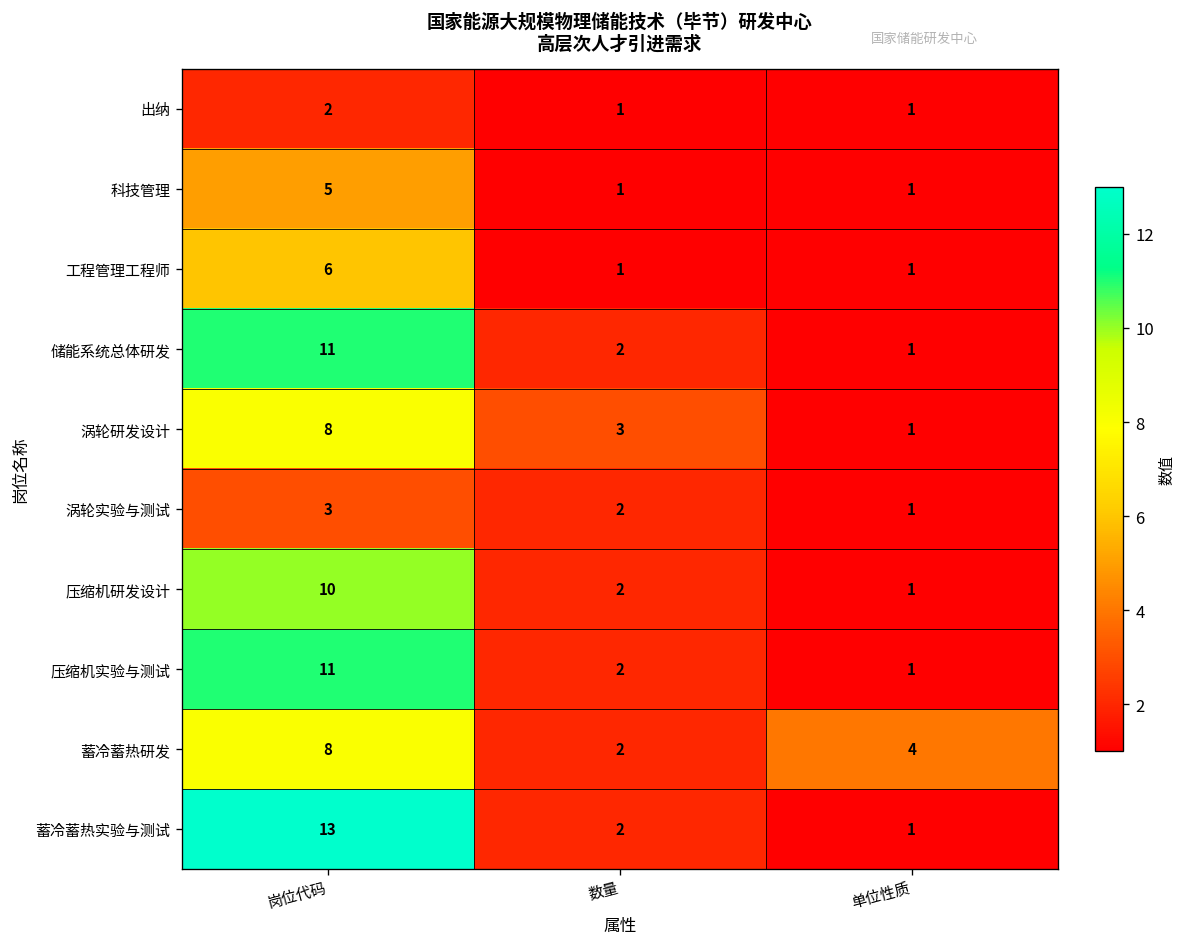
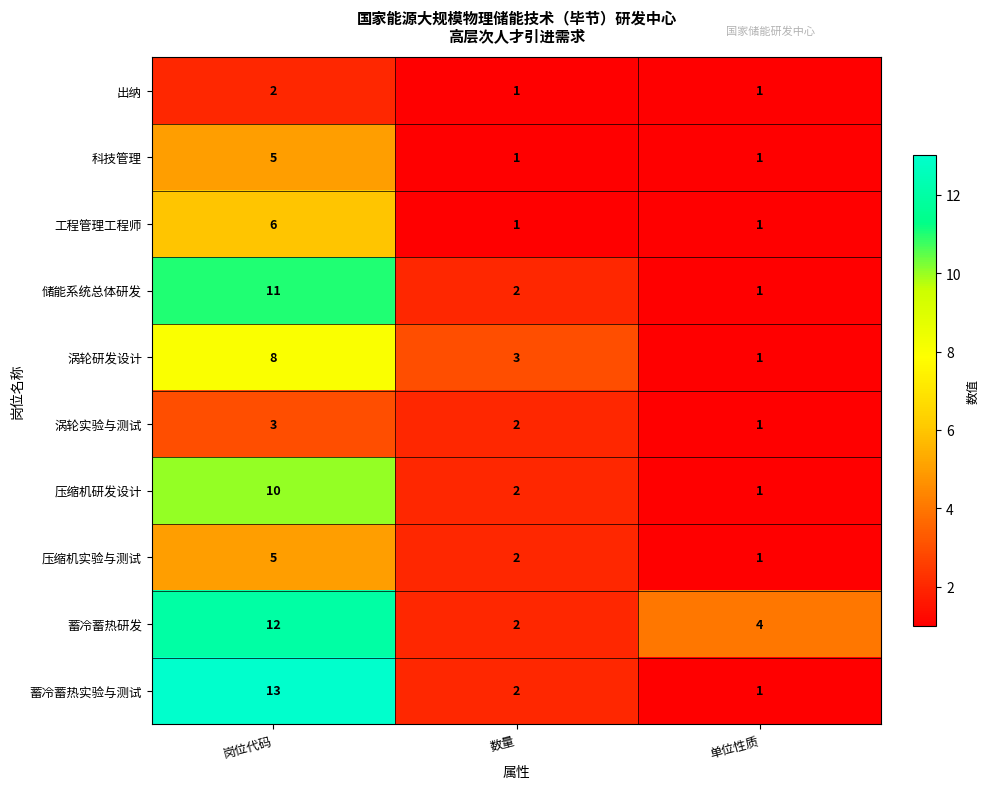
压缩机实验与测试, 岗位代码: 11 -> 5
蓄冷蓄热研发, 岗位代码: 8 -> 12
